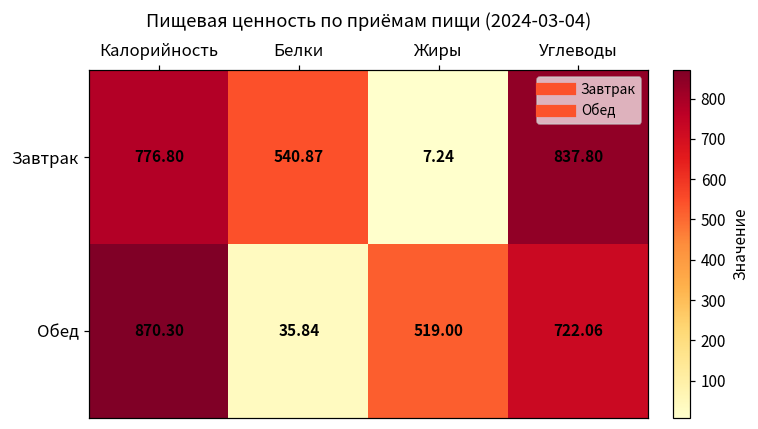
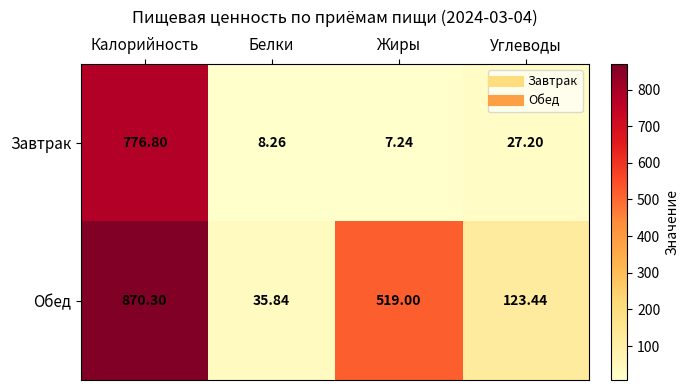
Завтрак, Белки: 540.87 -> 8.26
Завтрак, Углеводы: 837.80 -> 27.20
Обед, Углеводы: 722.06 -> 123.44
